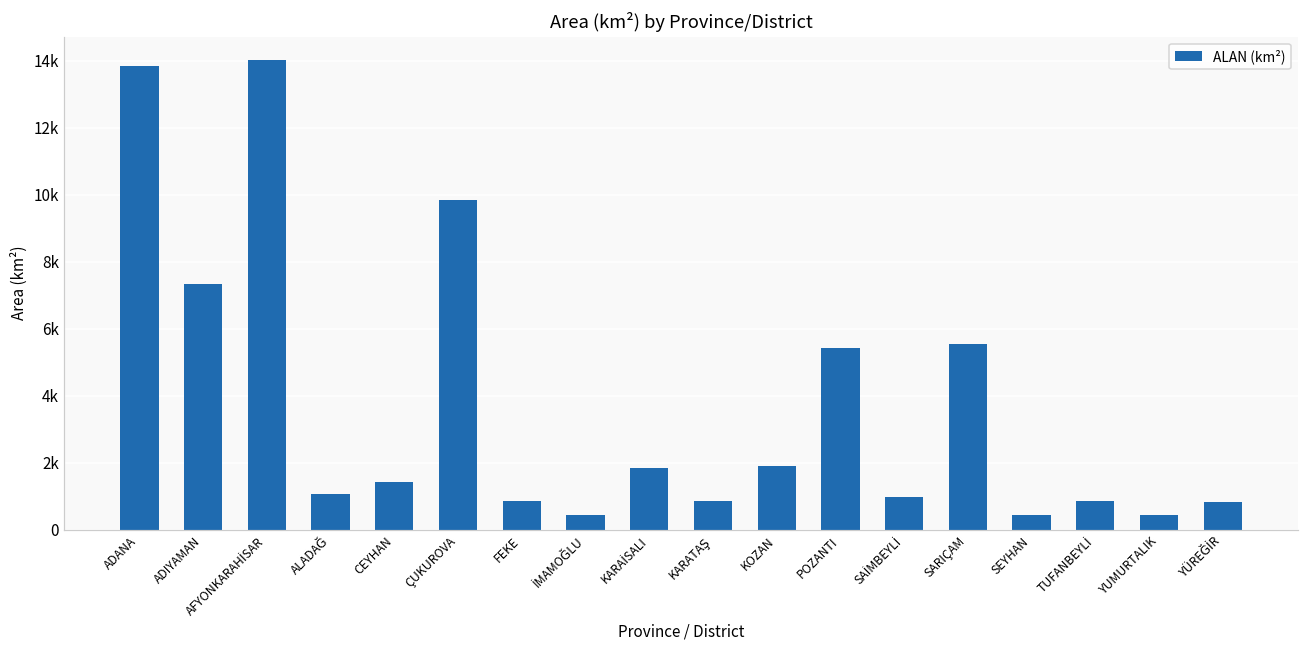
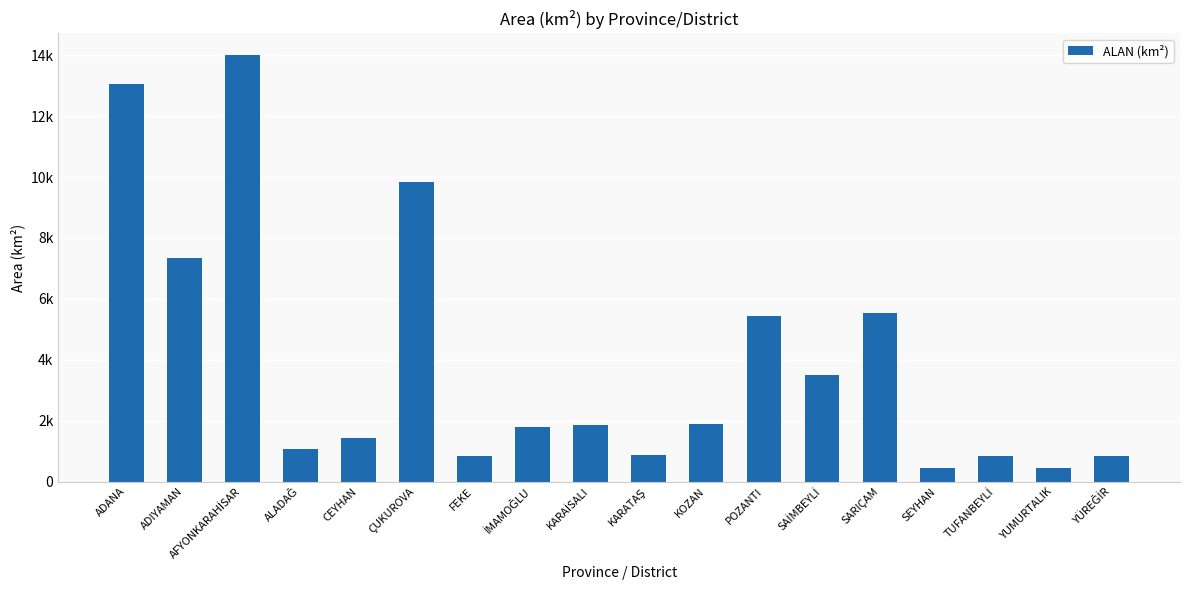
ADANA: 13800 -> 13100
İMAMOĞLU: 400 -> 1800
SAİMBEYLİ: 1000 -> 3500
